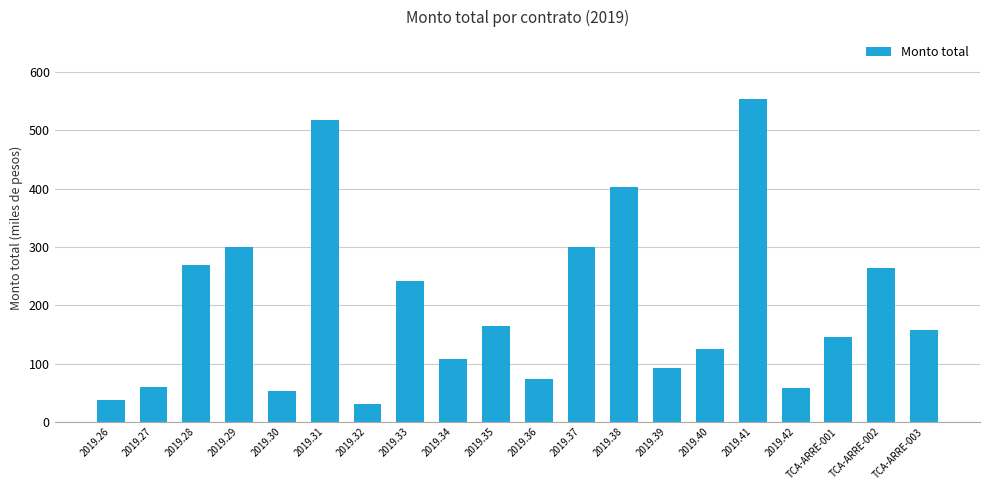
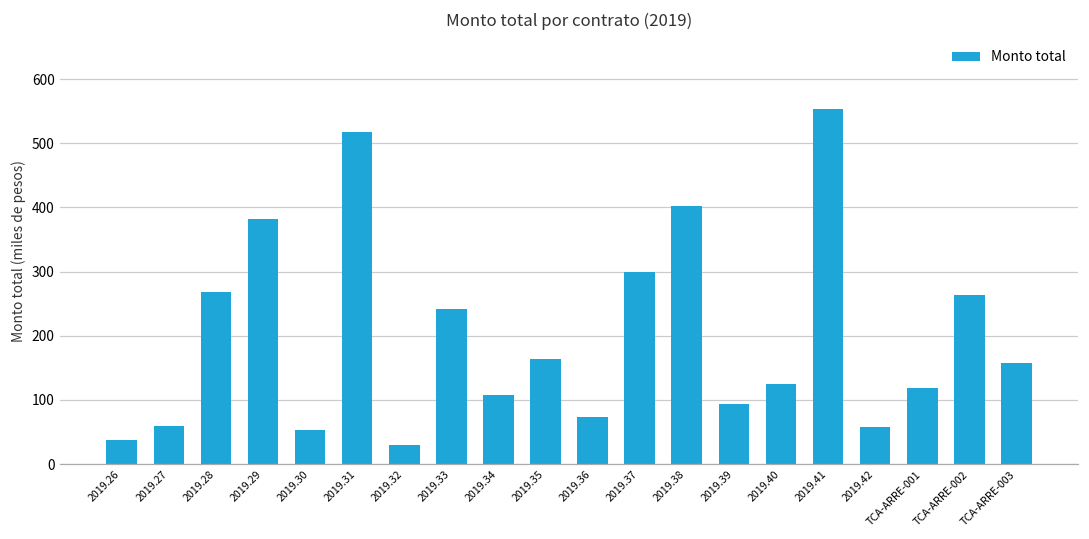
2019.29: 300 -> 380
TCA-ARRE-001: 150 -> 120
